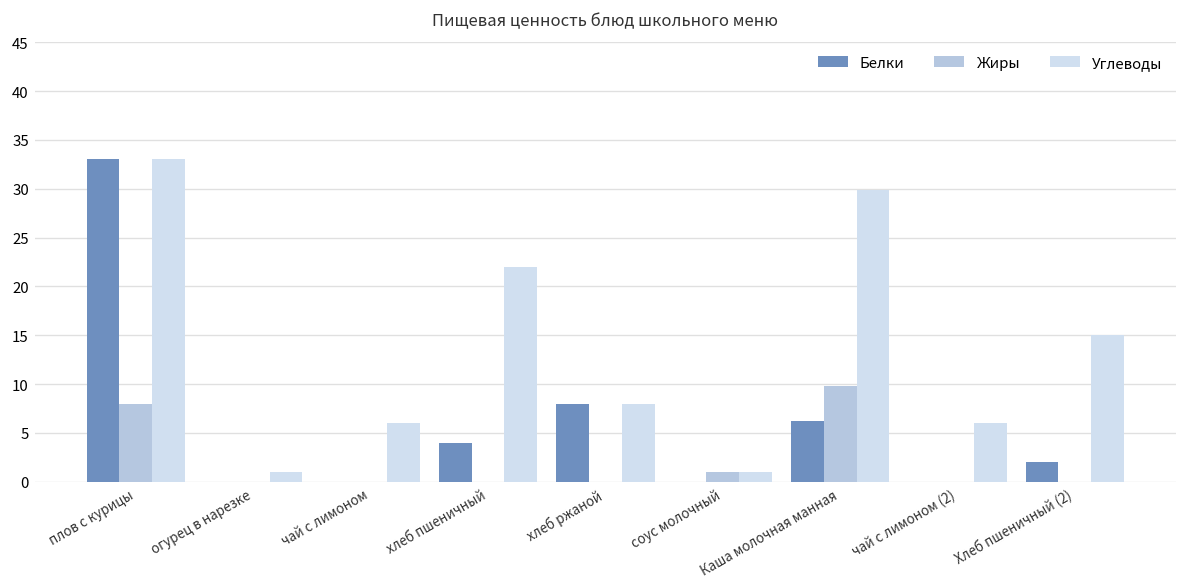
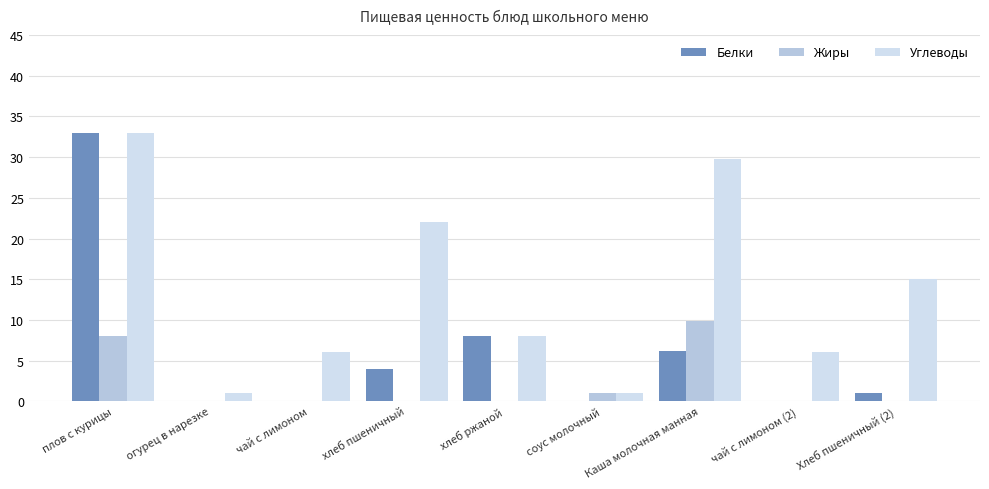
Белки, Хлеб пшеничный (2): 2 -> 1
